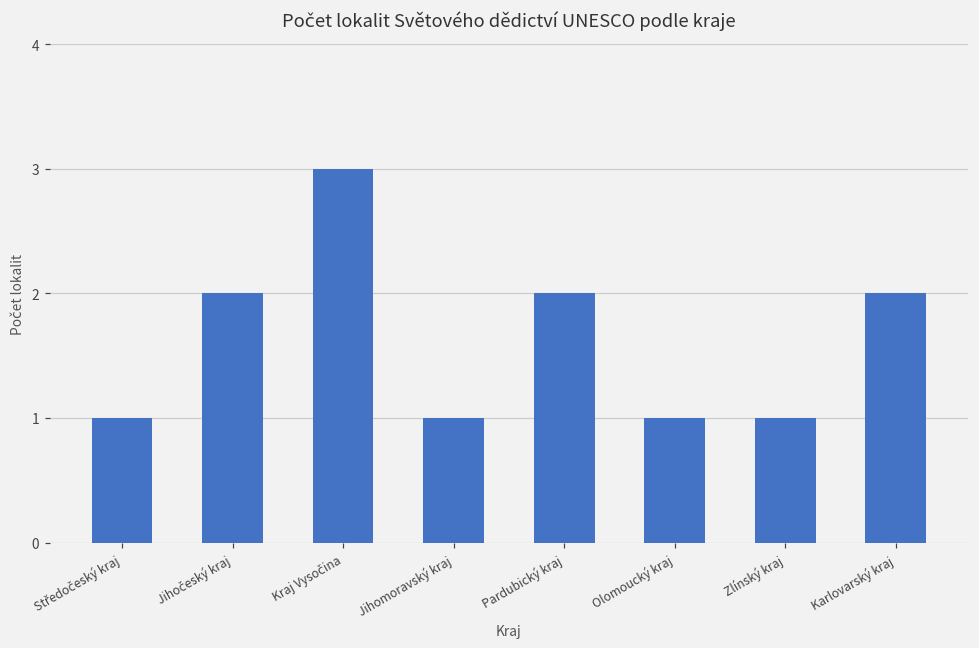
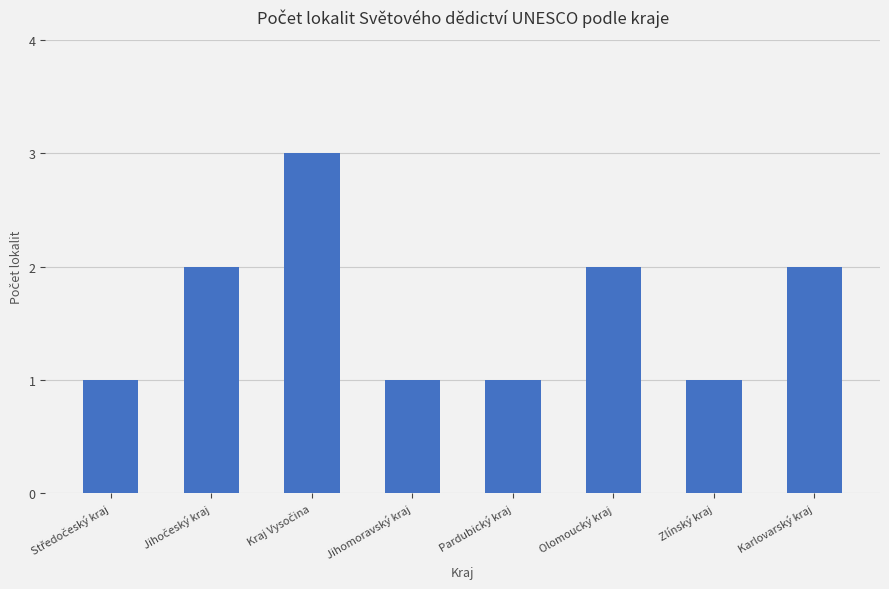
Pardubický kraj: 2 -> 1
Olomoucký kraj: 1 -> 2
